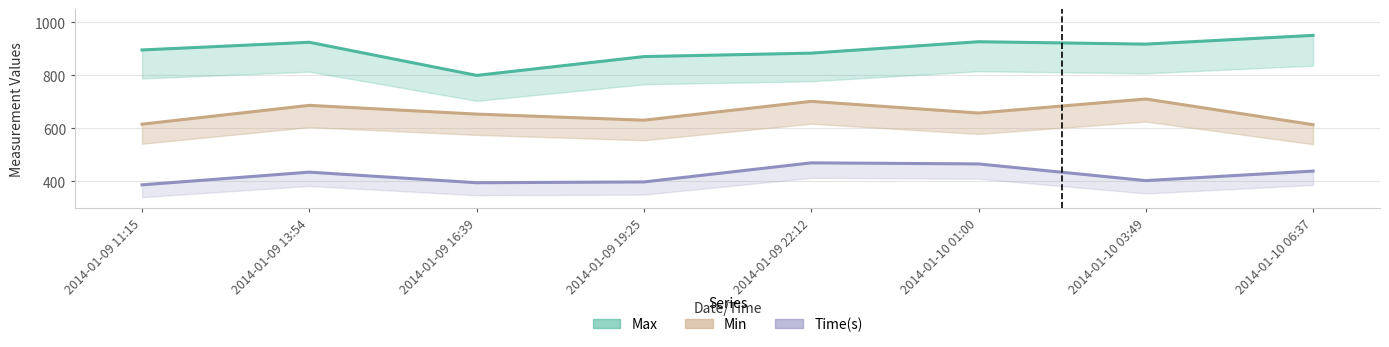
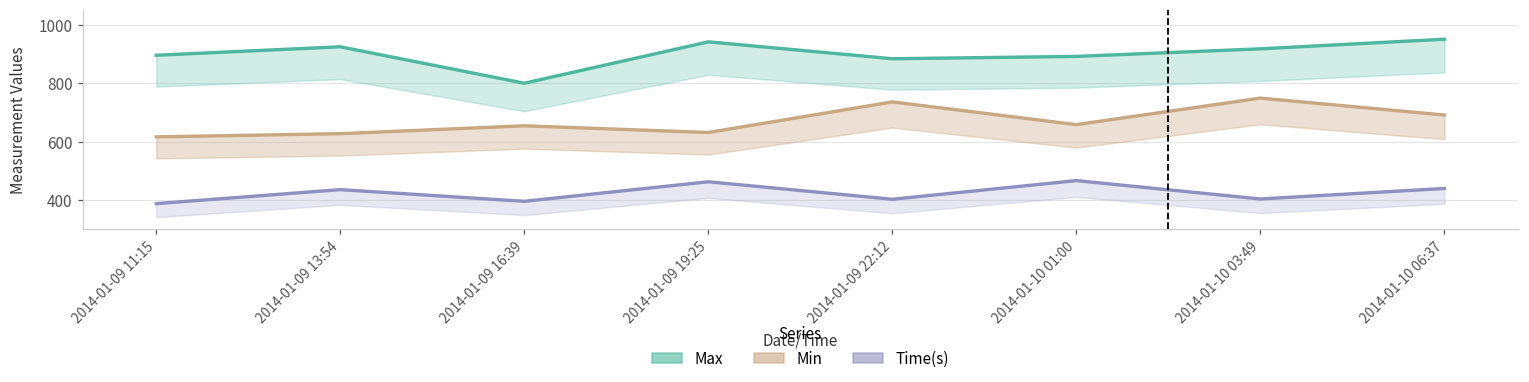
Min, 2014-01-09 13:54: 690 -> 630
Max, 2014-01-09 19:25: 870 -> 940
Time(s), 2014-01-09 19:25: 400 -> 460
Min, 2014-01-09 22:12: 700 -> 740
Time(s), 2014-01-09 22:12: 470 -> 400
Max, 2014-01-10 01:00: 930 -> 890
Min, 2014-01-10 03:49: 710 -> 750
Min, 2014-01-10 06:37: 610 -> 690
